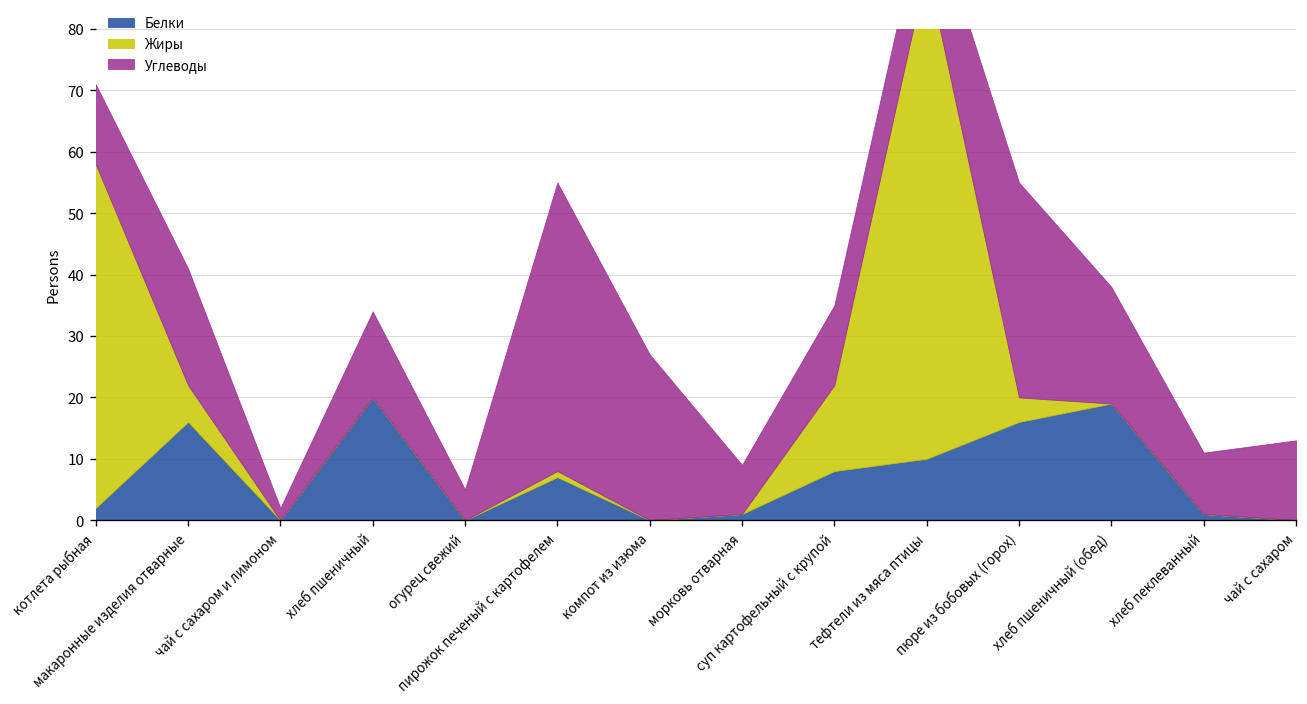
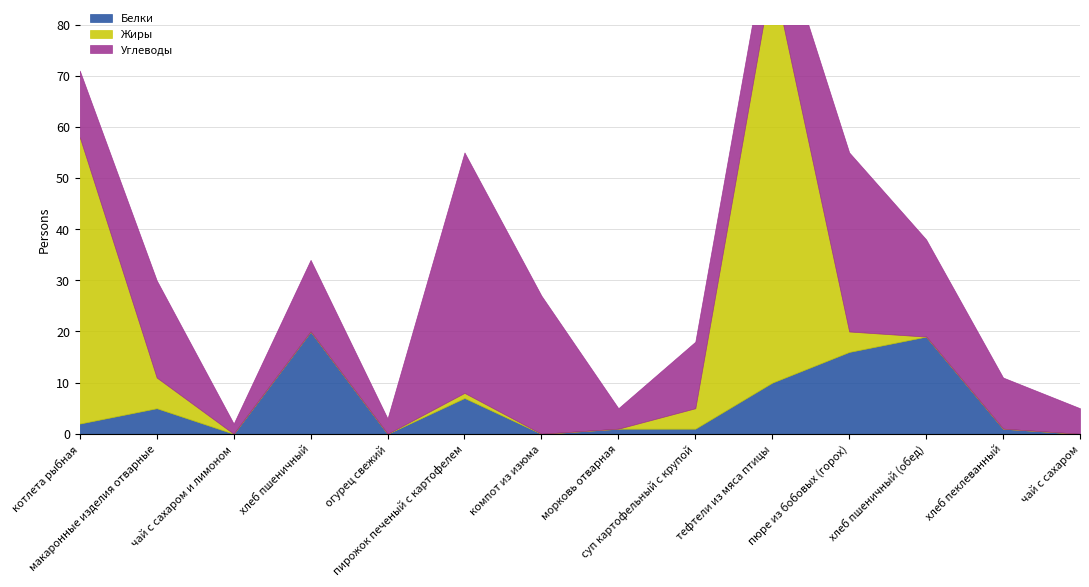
Белки, макаронные изделия отварные: 16 -> 5
Углеводы, огурец свежий: 5 -> 3
Углеводы, морковь отварная: 8 -> 4
Белки, суп картофельный с крупой: 8 -> 1
Жиры, суп картофельный с крупой: 14 -> 4
Углеводы, чай с сахаром: 13 -> 5
